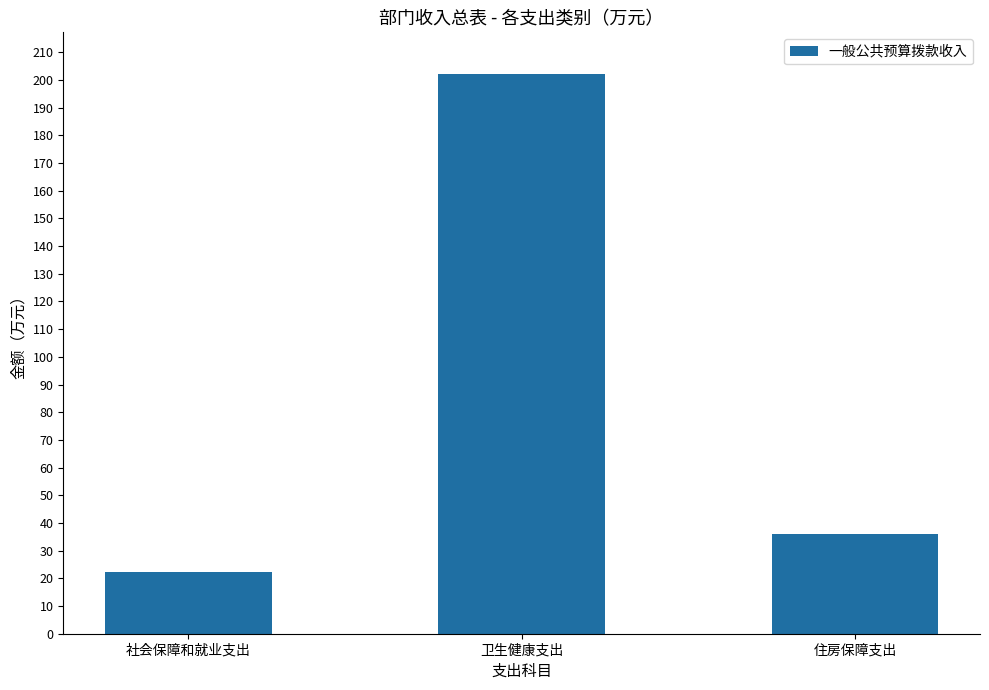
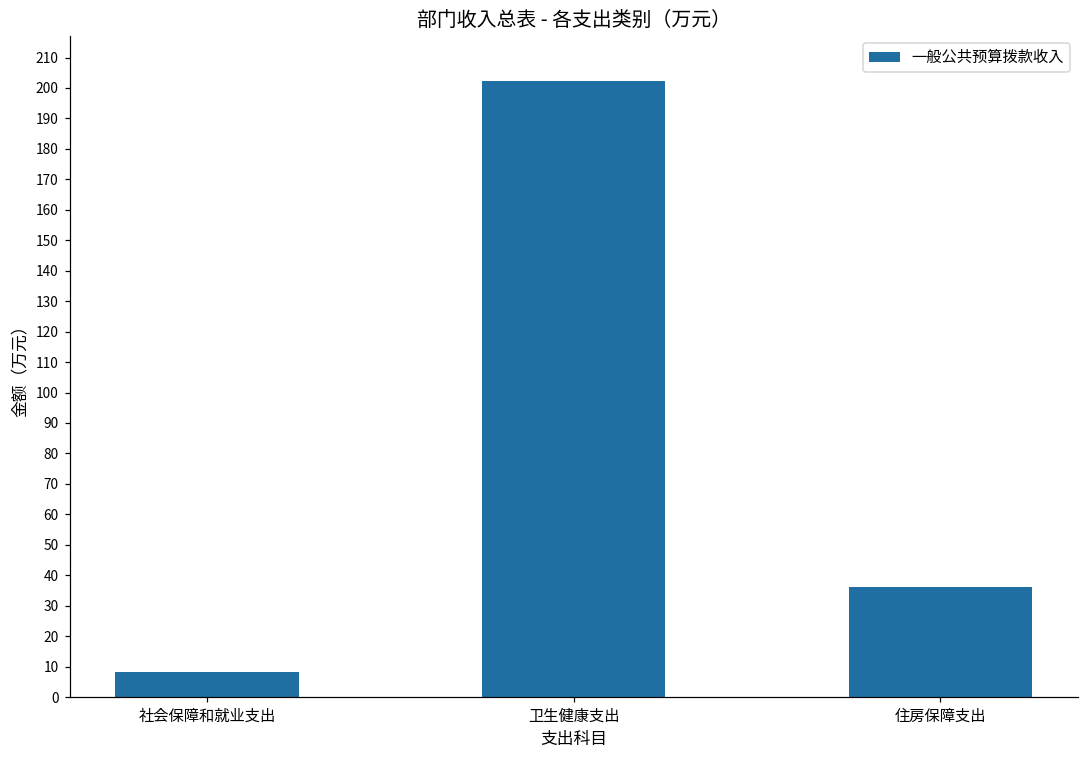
社会保障和就业支出: 22 -> 8
